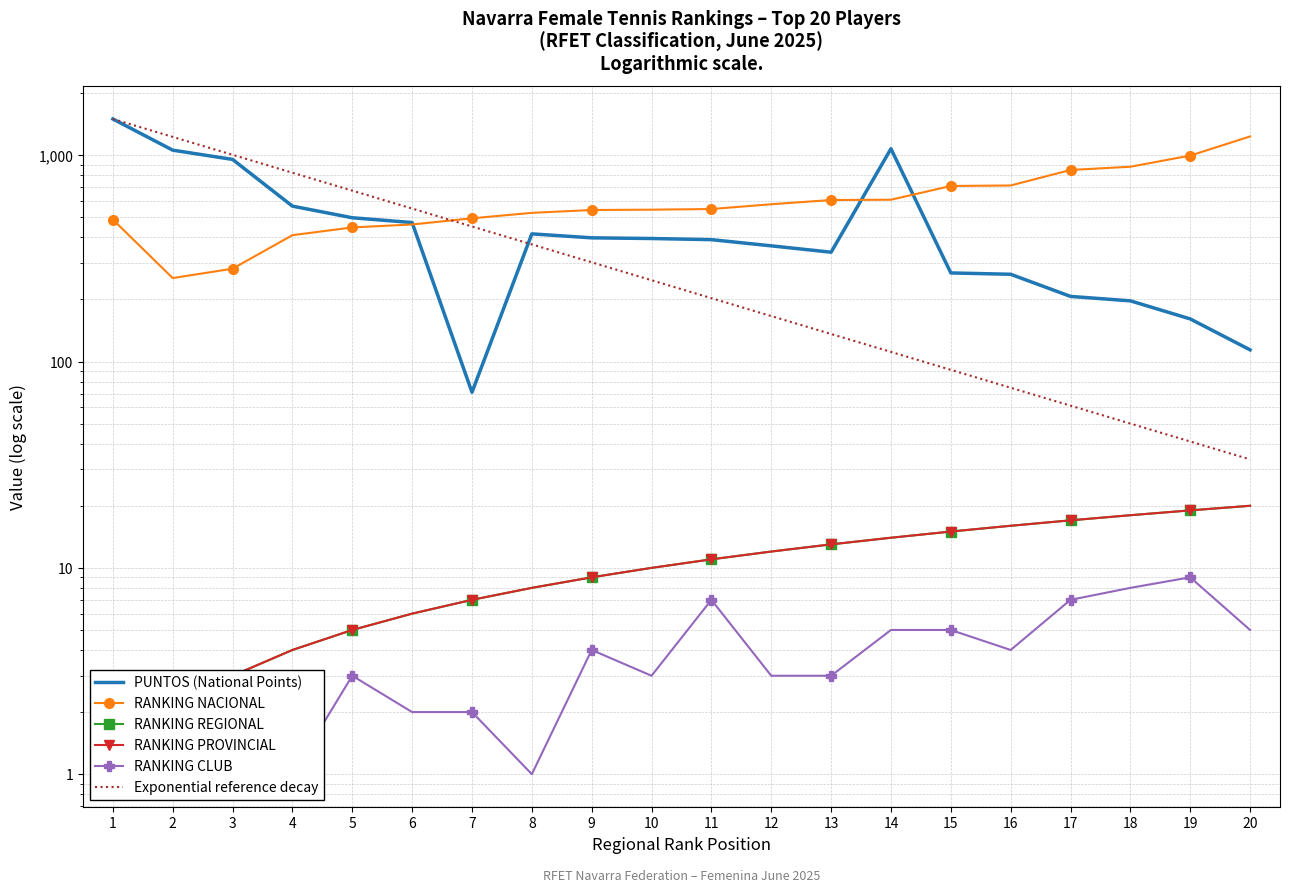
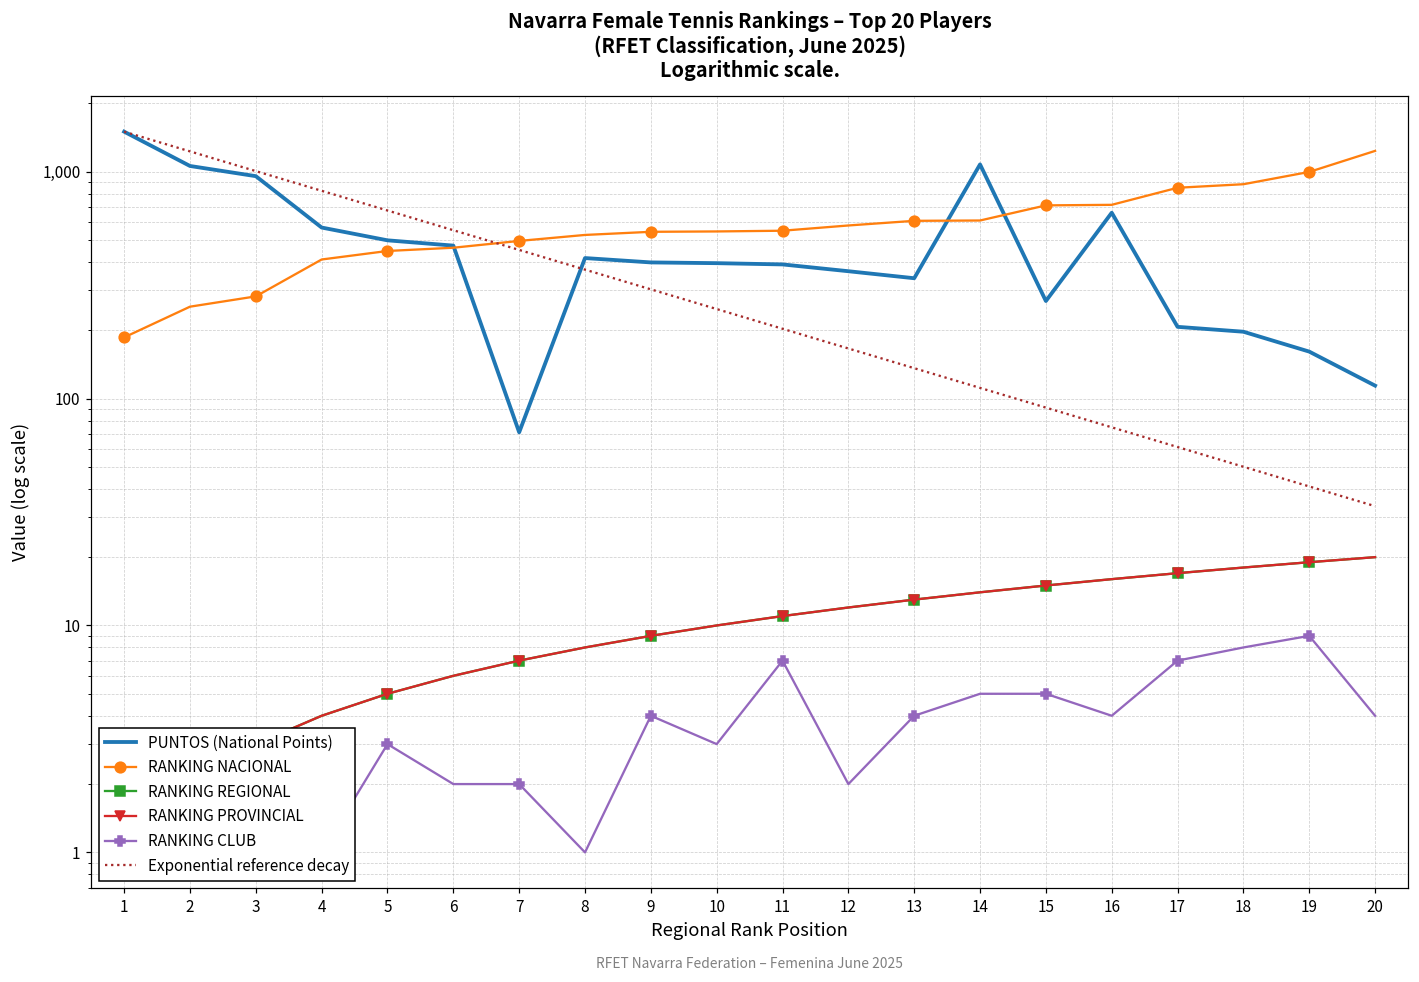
RANKING NACIONAL, 1: 490 -> 190
RANKING CLUB, 12: 3 -> 2
RANKING CLUB, 13: 3 -> 4
PUNTOS (National Points), 16: 270 -> 660
RANKING CLUB, 20: 5 -> 4
